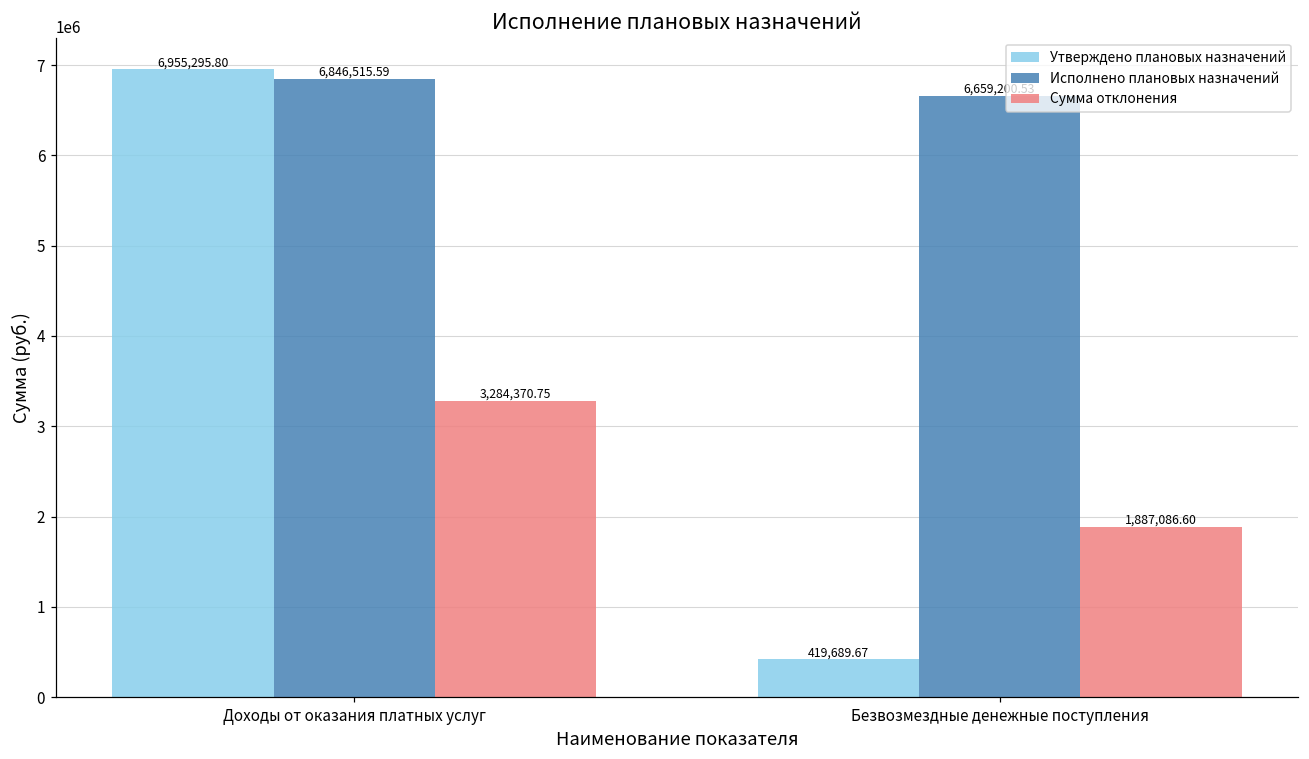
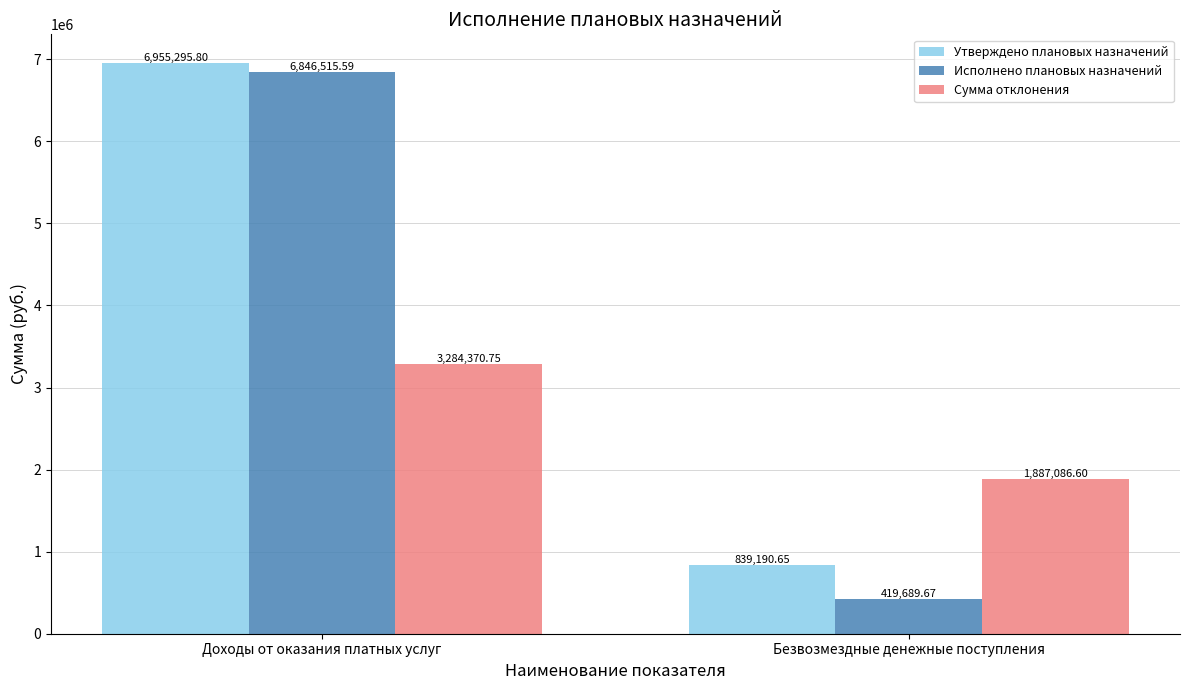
Утверждено плановых назначений, Безвозмездные денежные поступления: 419,689.67 -> 839,190.65
Исполнено плановых назначений, Безвозмездные денежные поступления: 6700000 -> 400000
